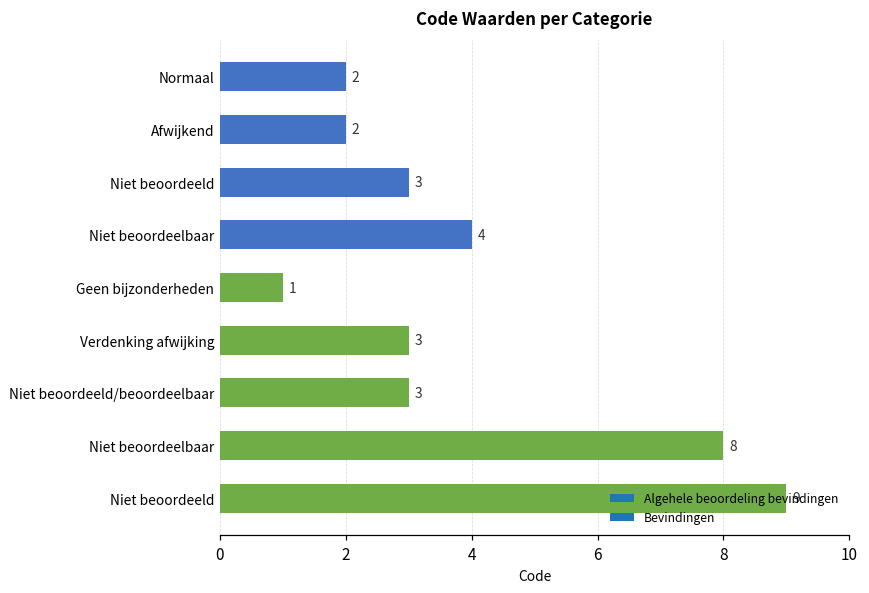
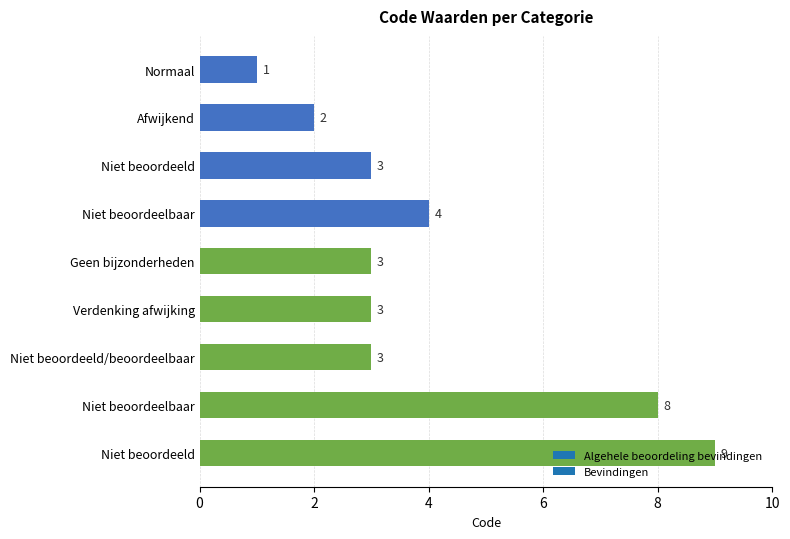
Normaal: 2 -> 1
Geen bijzonderheden: 1 -> 3
